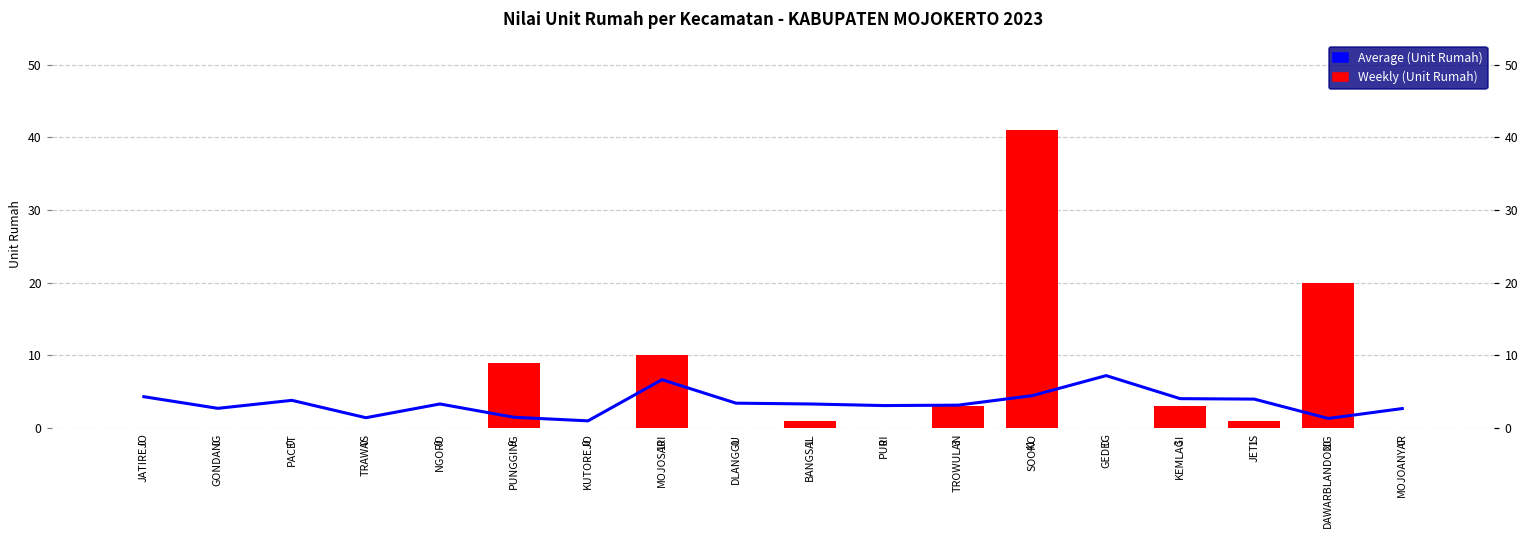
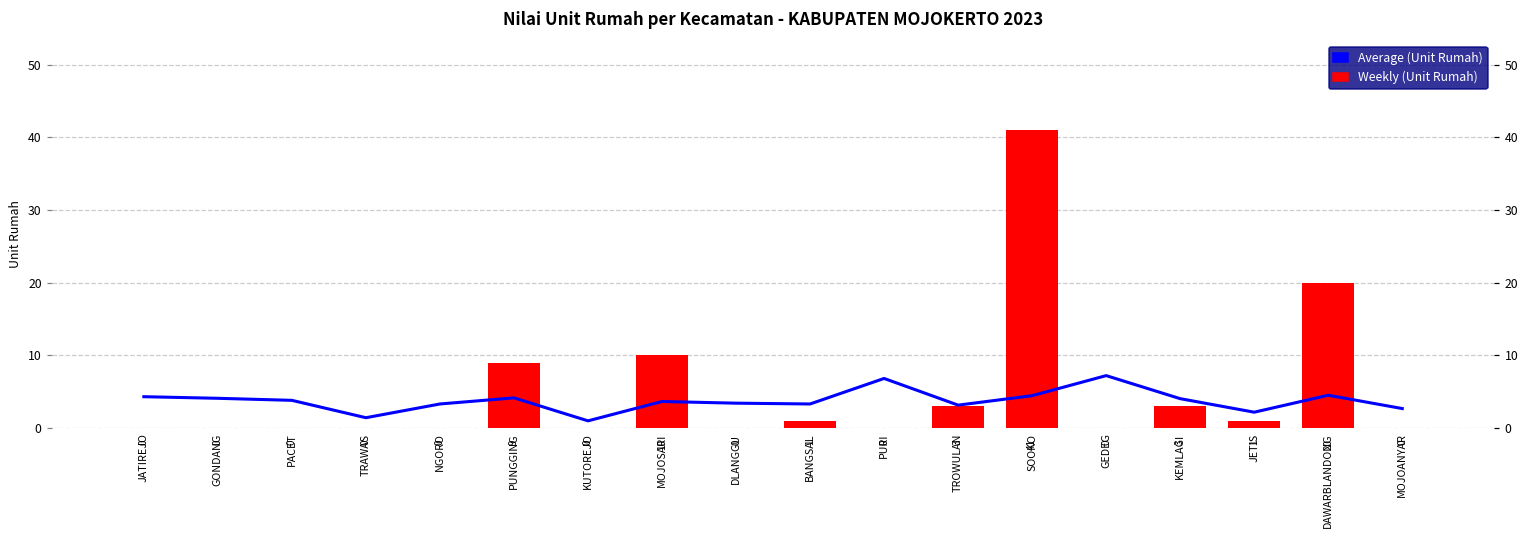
Average (Unit Rumah), GONDANG: 3 -> 4
Average (Unit Rumah), PUNGGING: 2 -> 4
Average (Unit Rumah), MOJOSARI: 7 -> 4
Average (Unit Rumah), PURI: 3 -> 7
Average (Unit Rumah), JETIS: 4 -> 2
Average (Unit Rumah), DAWARBLANDONG: 1 -> 5
